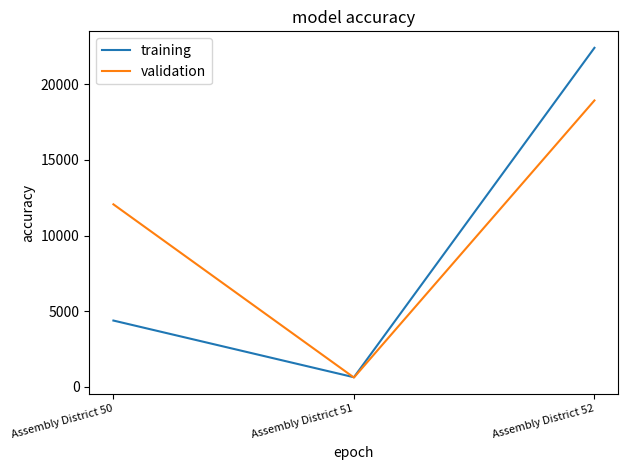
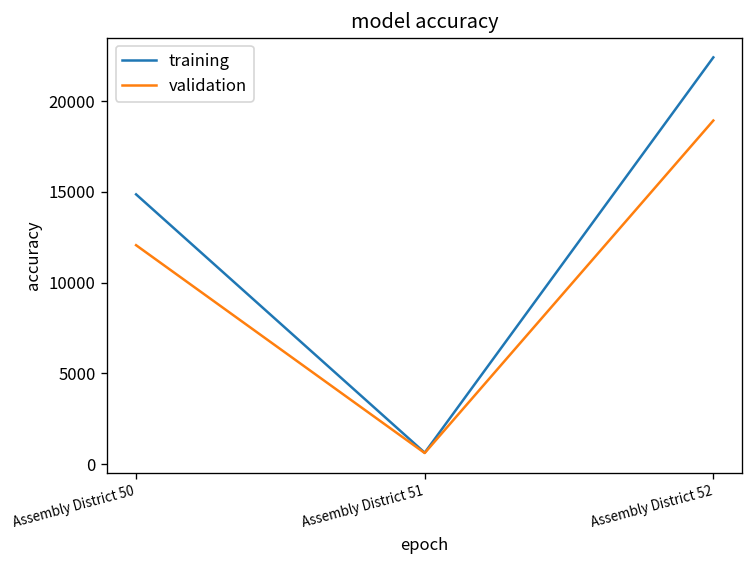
training, Assembly District 50: 4400 -> 14900
